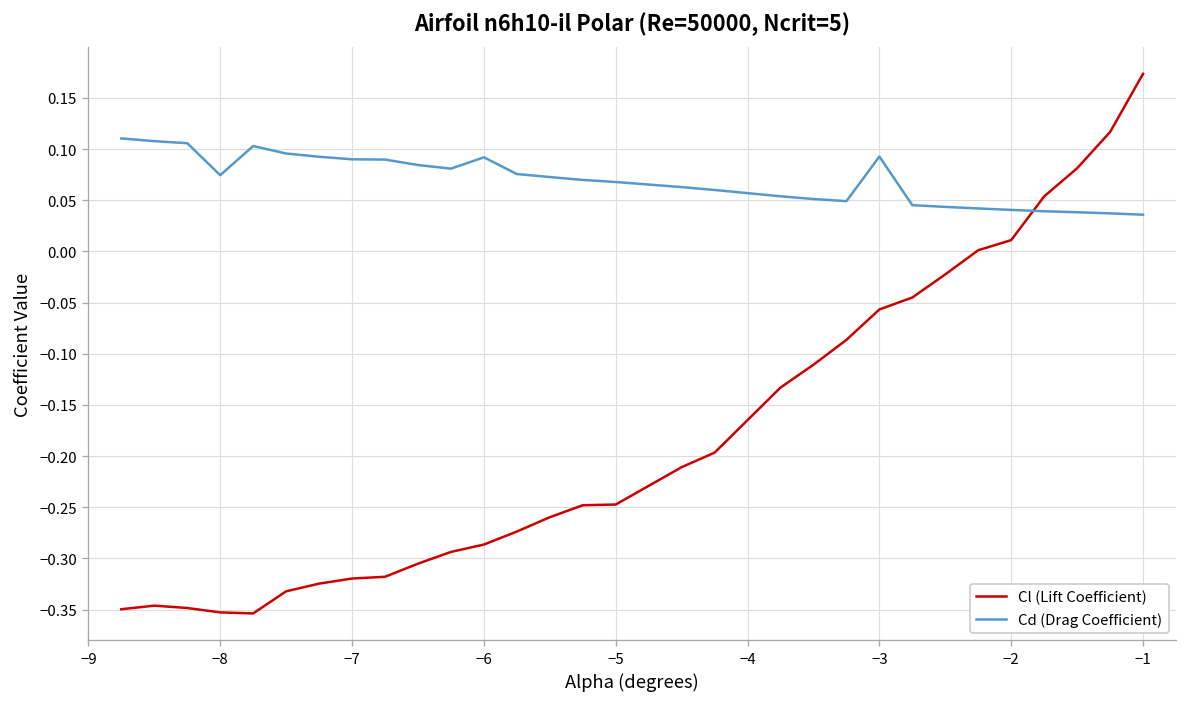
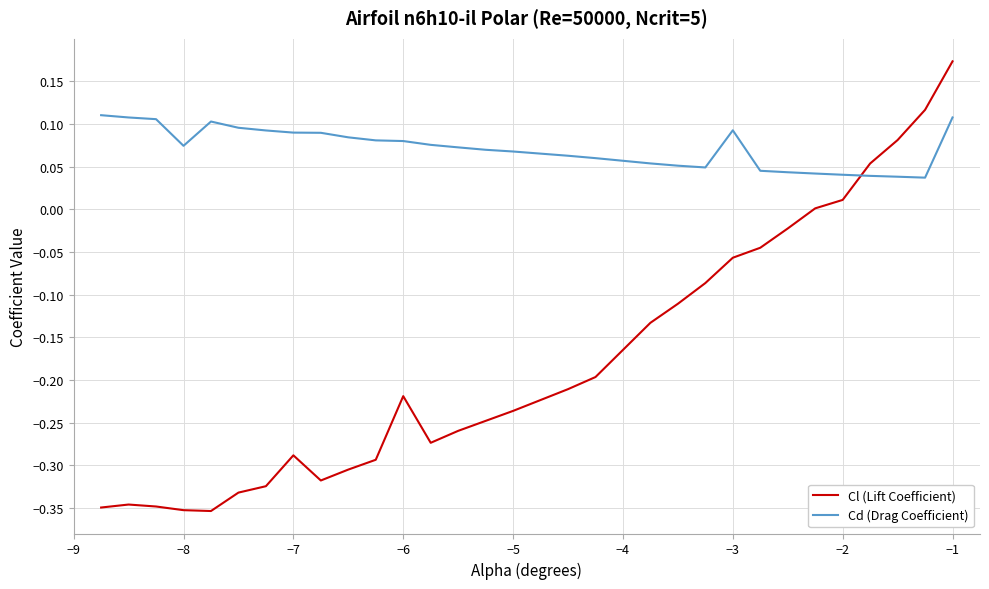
Cl (Lift Coefficient), −7: -0.32 -> -0.29
Cl (Lift Coefficient), −6: -0.29 -> -0.22
Cd (Drag Coefficient), −6: 0.09 -> 0.08
Cl (Lift Coefficient), −5: -0.25 -> -0.24
Cd (Drag Coefficient), −1: 0.04 -> 0.11
